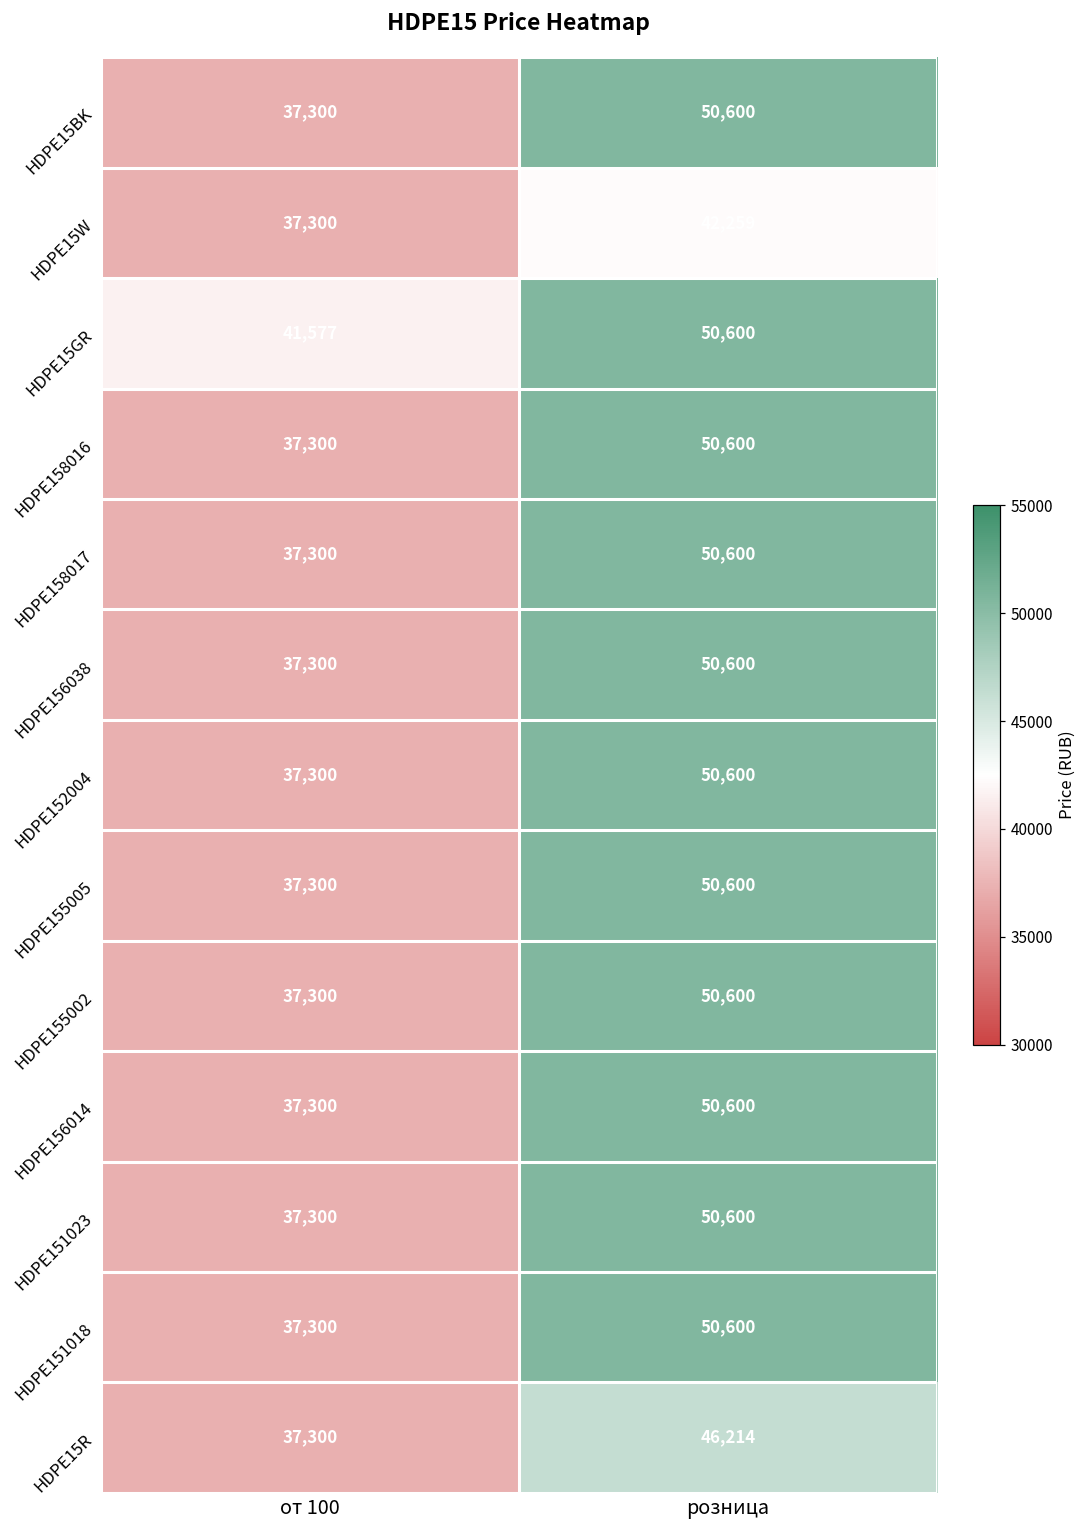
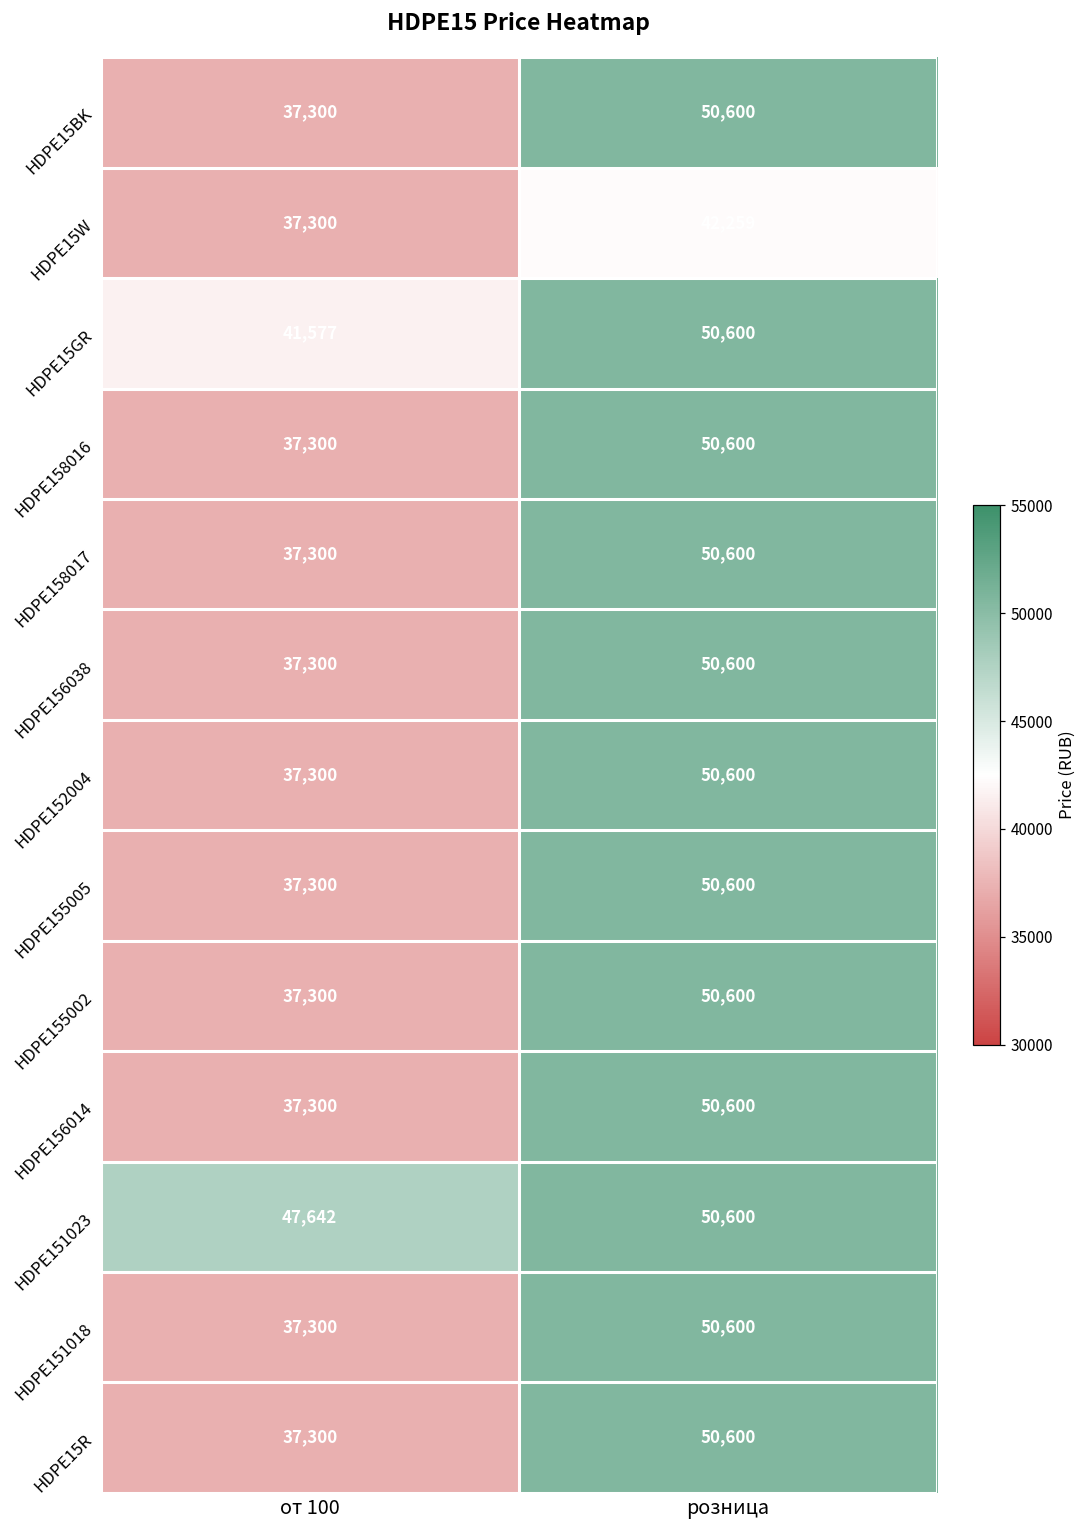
HDPE151023, от 100: 37,300 -> 47,642
HDPE15R, розница: 46,214 -> 50,600
